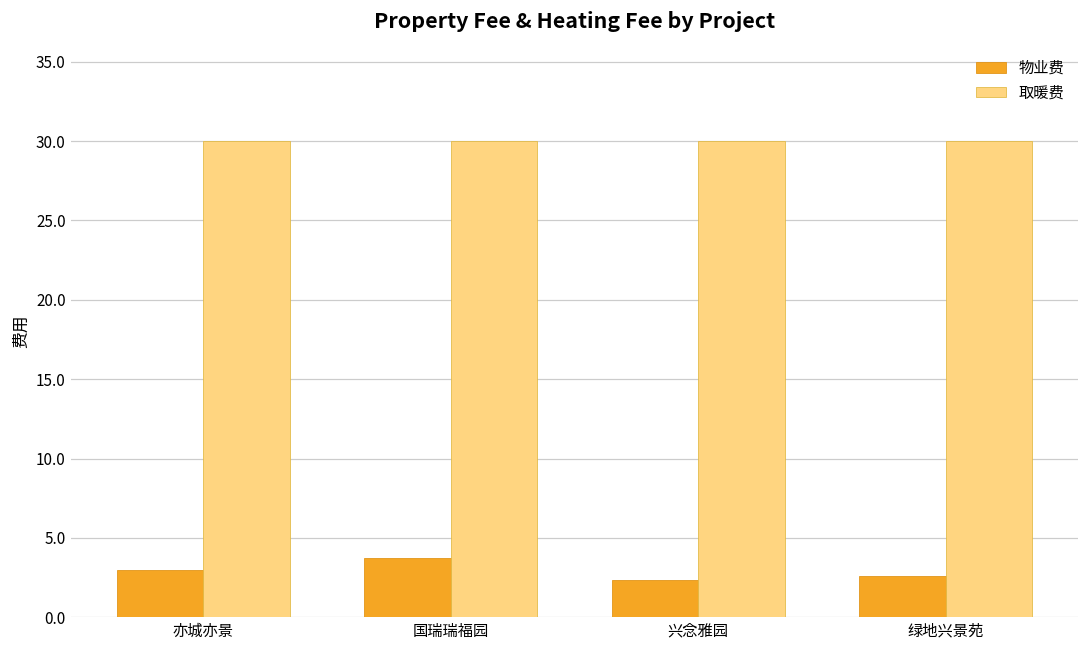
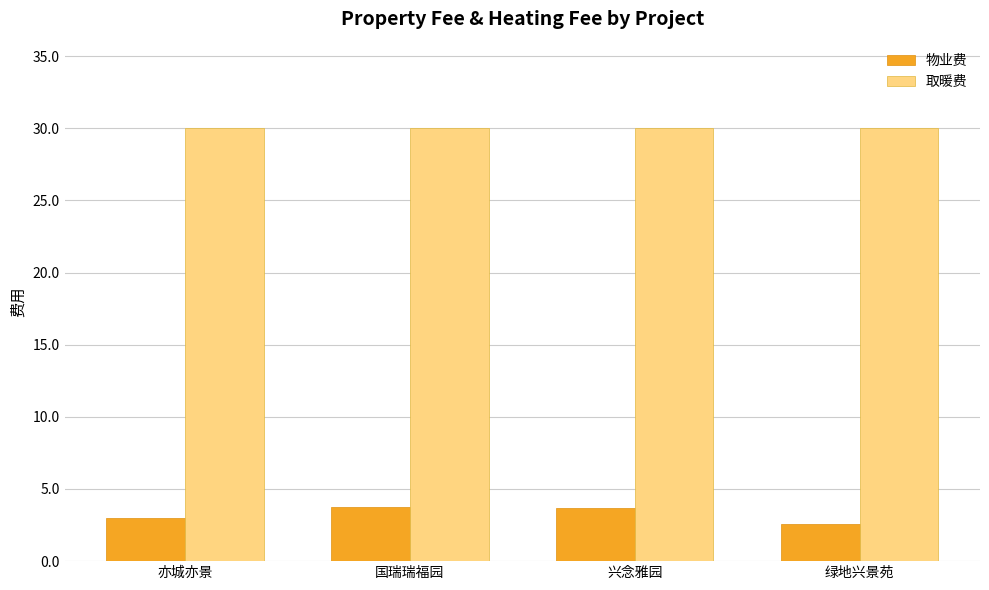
物业费, 兴念雅园: 2.3 -> 3.7
